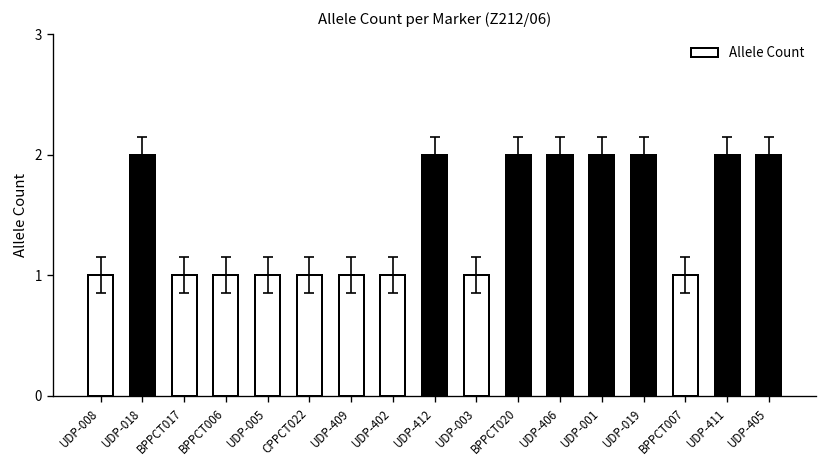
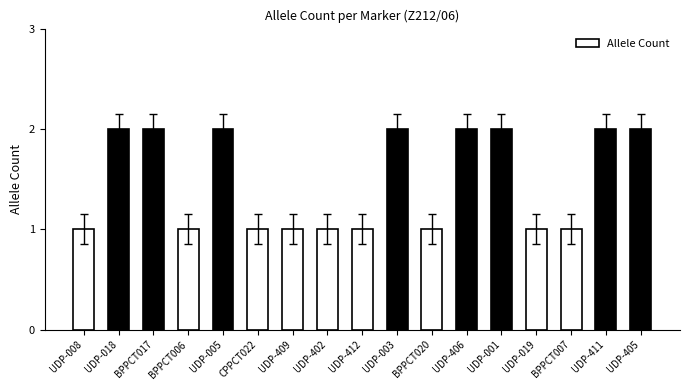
Allele Count, BPPCT017: 1 -> 2
Allele Count, UDP-005: 1 -> 2
Allele Count, UDP-412: 2 -> 1
Allele Count, UDP-003: 1 -> 2
Allele Count, BPPCT020: 2 -> 1
Allele Count, UDP-019: 2 -> 1
